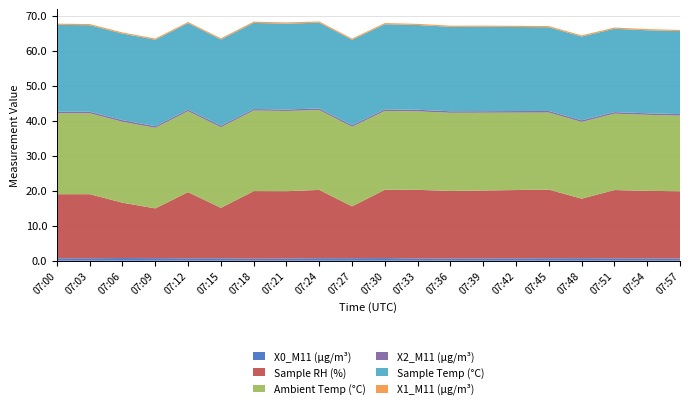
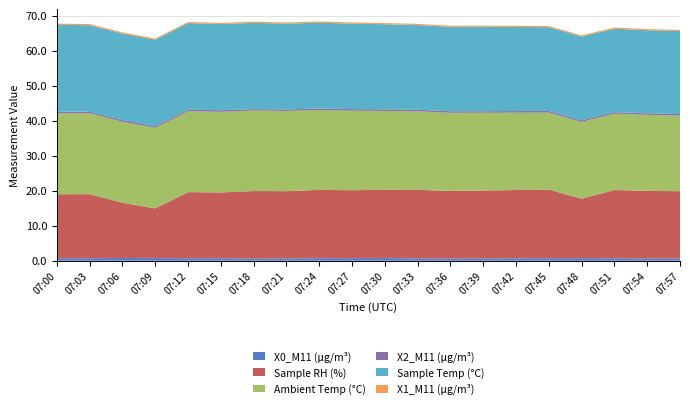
Sample RH (%), 07:15: 14 -> 19
Sample RH (%), 07:27: 15 -> 19
